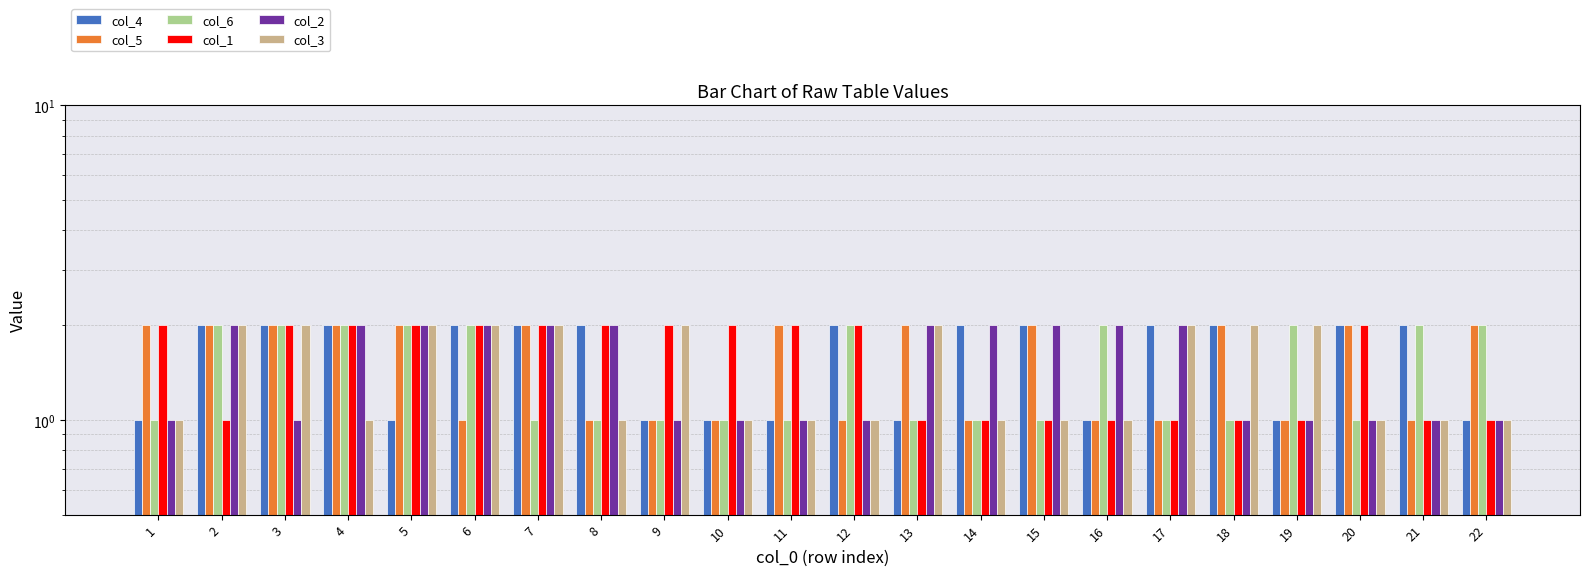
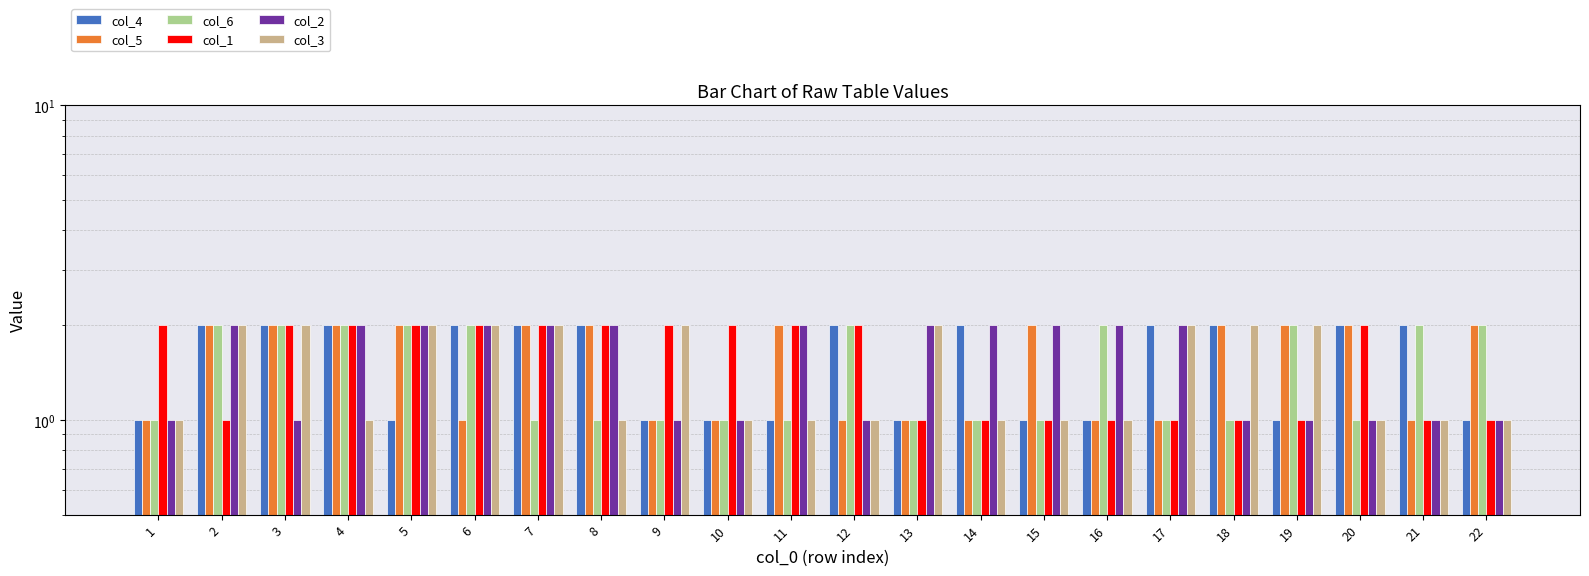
col_5, 1: 2 -> 1
col_5, 8: 1 -> 2
col_2, 11: 1 -> 2
col_5, 13: 2 -> 1
col_4, 15: 2 -> 1
col_5, 19: 1 -> 2
